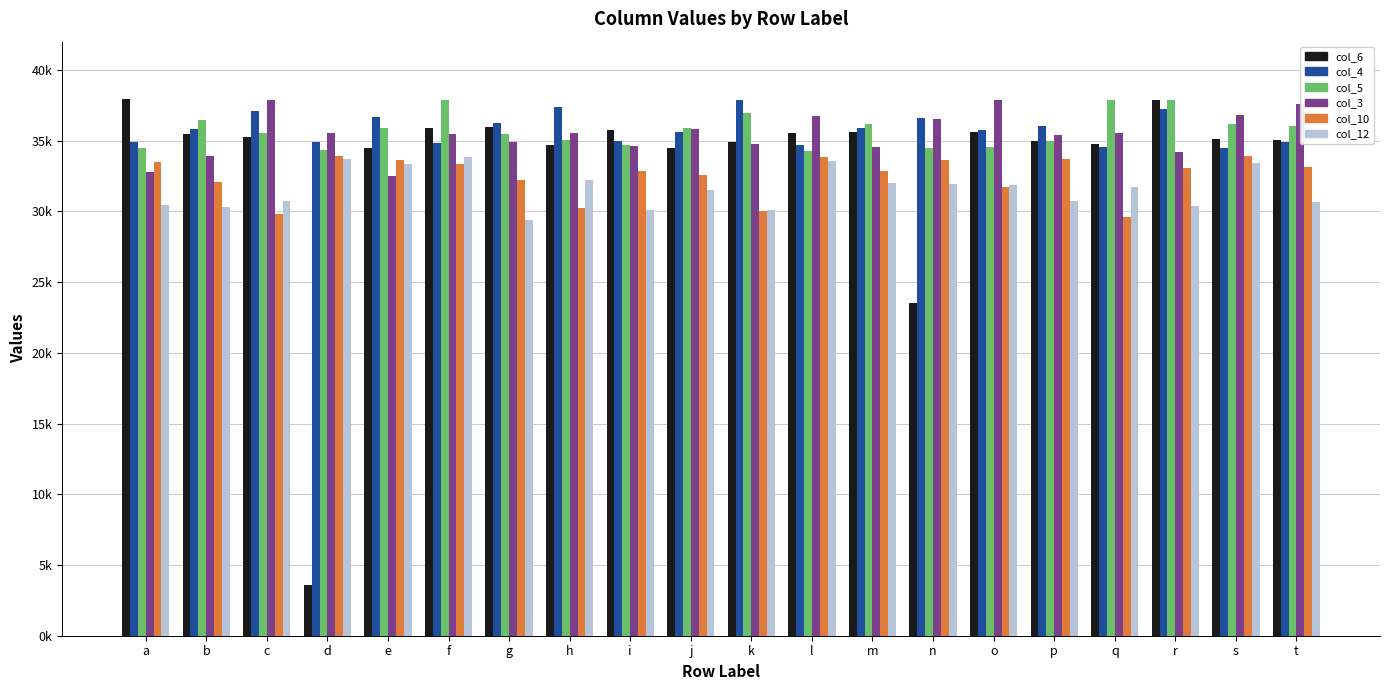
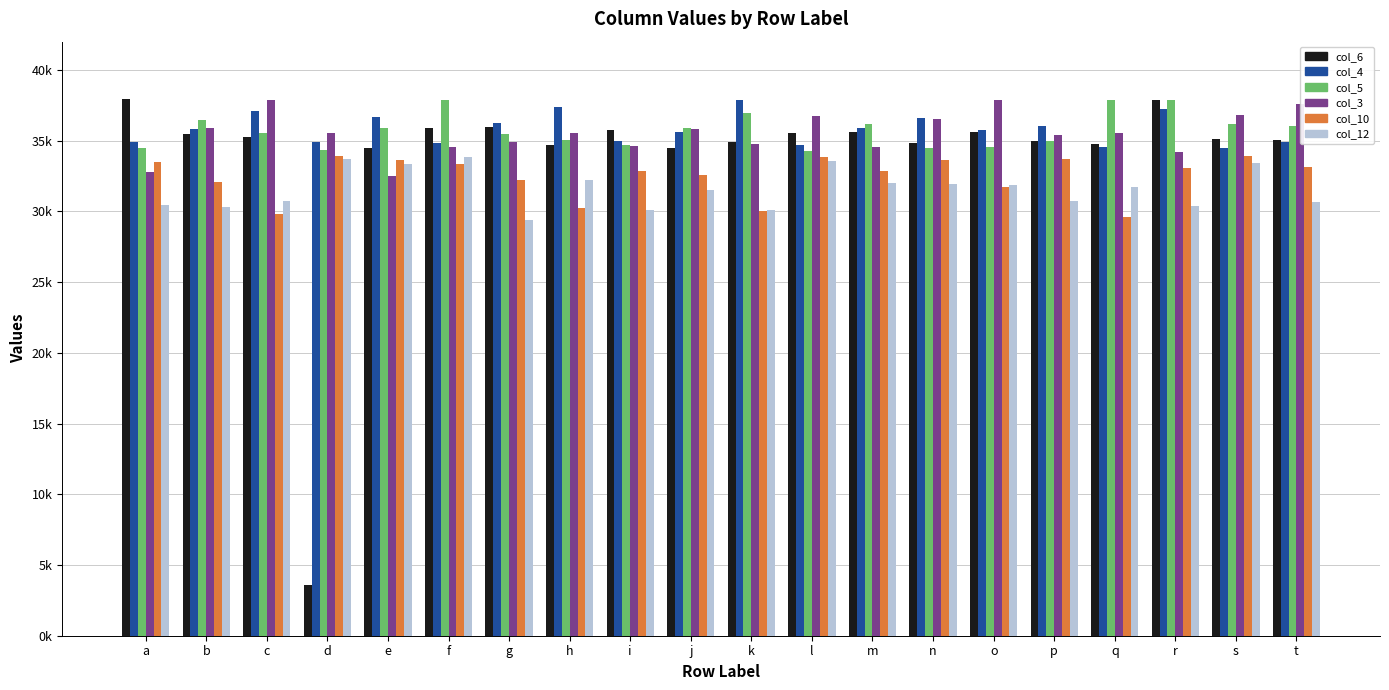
col_3, b: 33900 -> 35900
col_3, f: 35500 -> 34500
col_6, n: 23500 -> 34800
